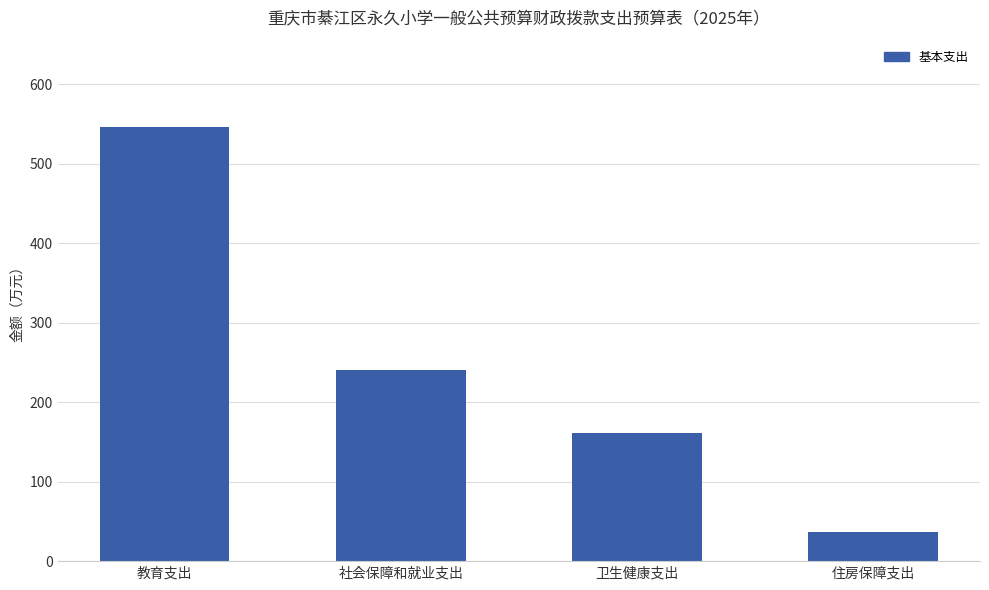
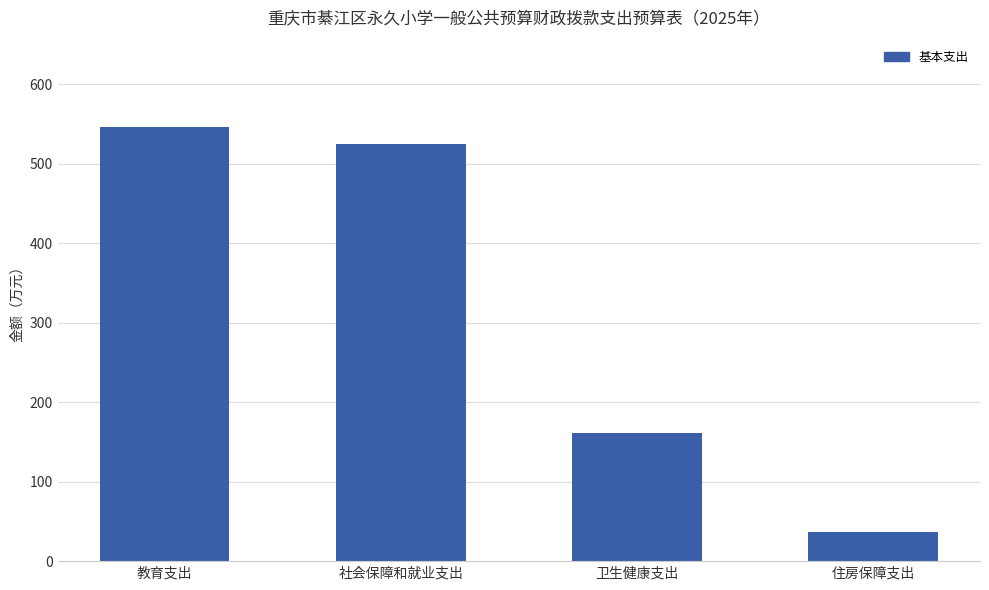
社会保障和就业支出: 240 -> 530
